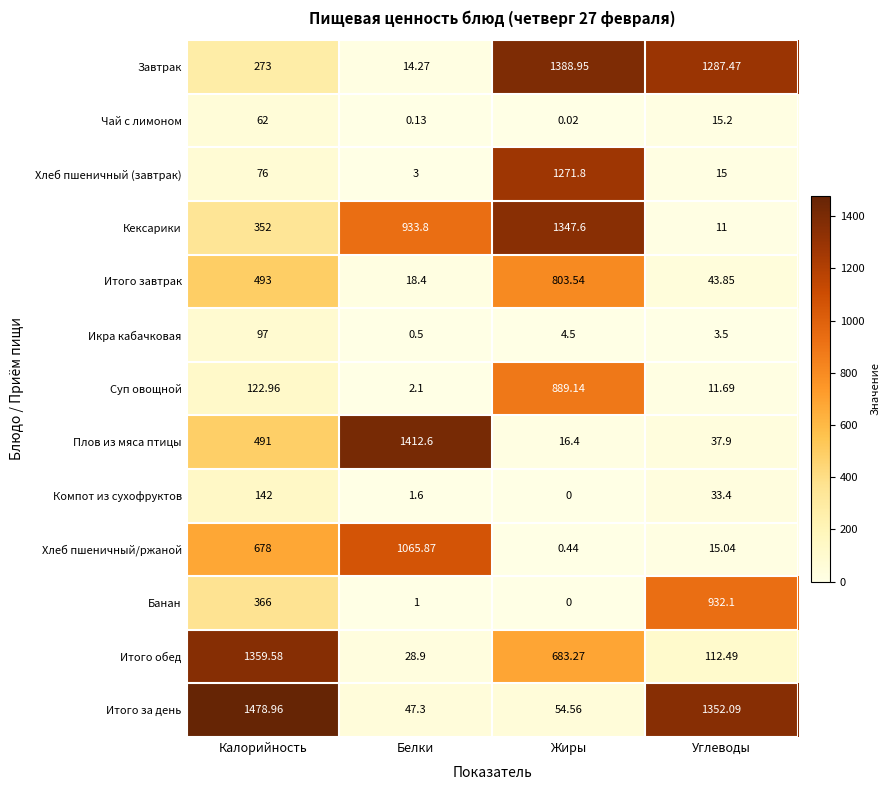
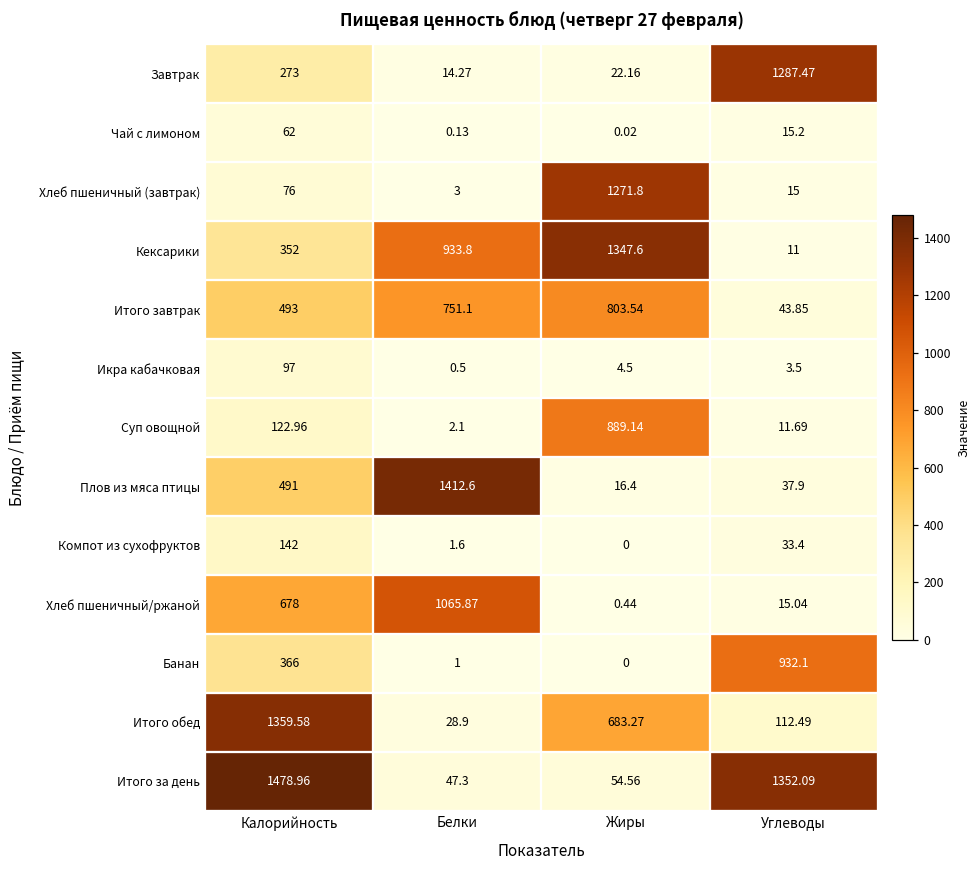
Завтрак, Жиры: 1388.95 -> 22.16
Итого завтрак, Белки: 18.4 -> 751.1
